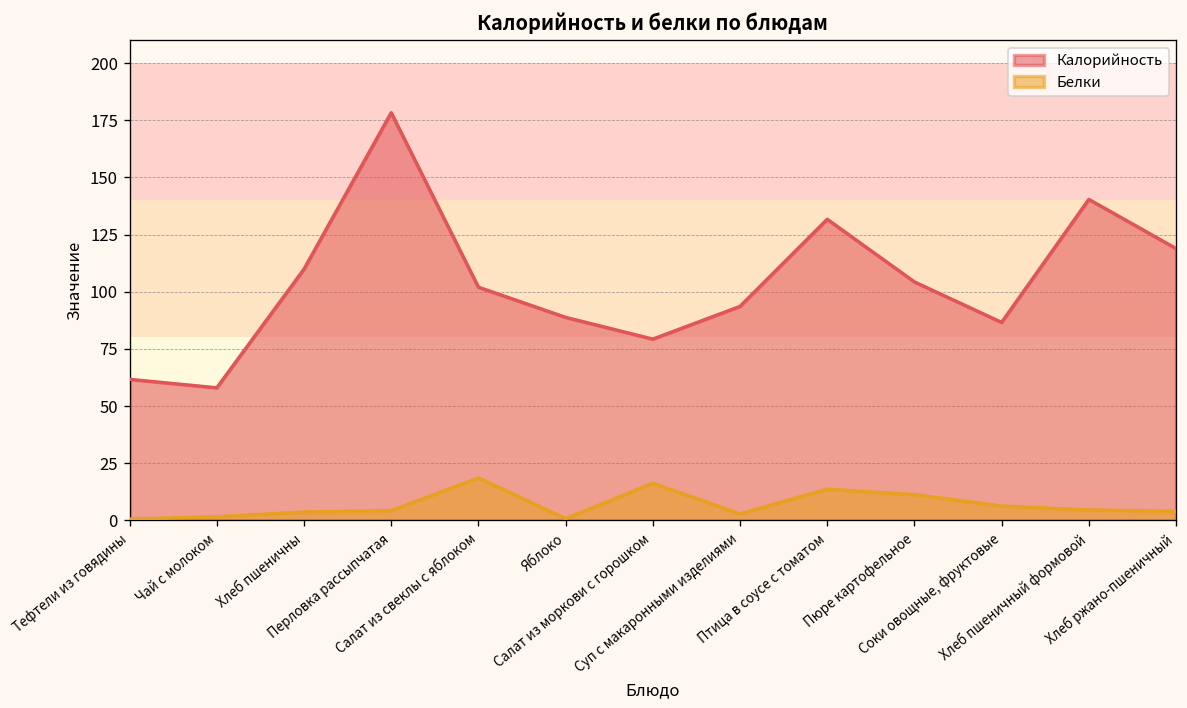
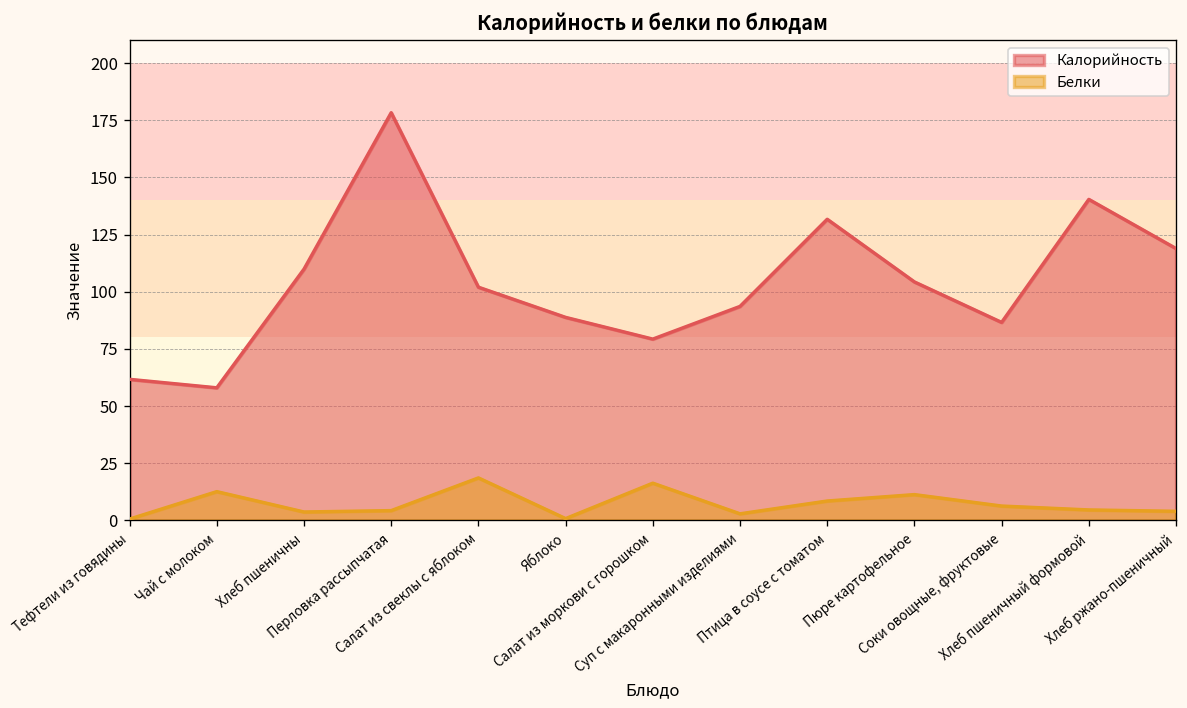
Белки, Чай с молоком: 2 -> 13
Белки, Птица в соусе с томатом: 14 -> 9
